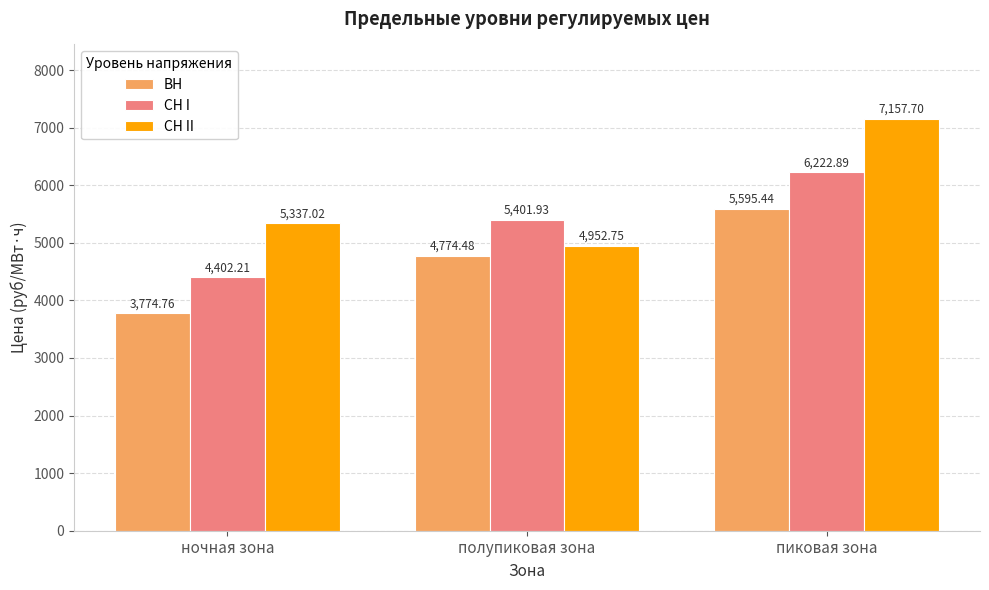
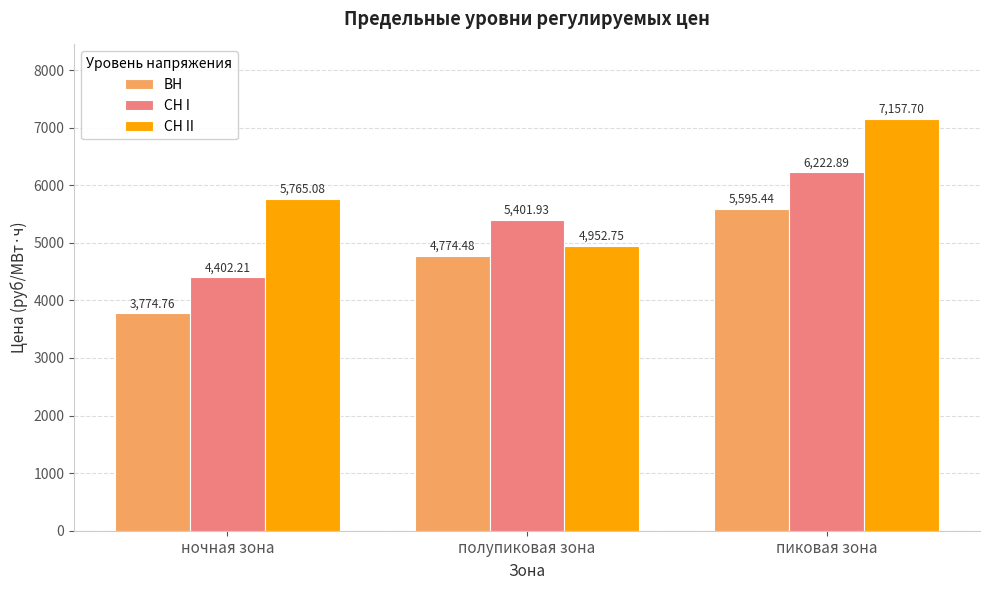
СН II, ночная зона: 5,337.02 -> 5,765.08
